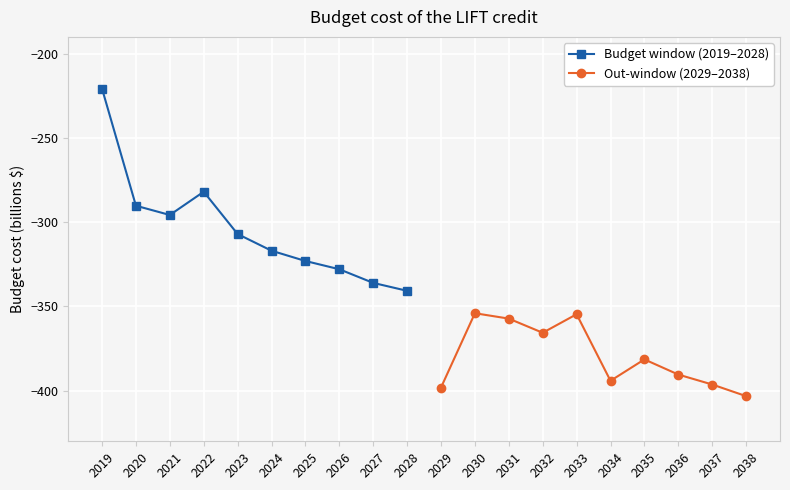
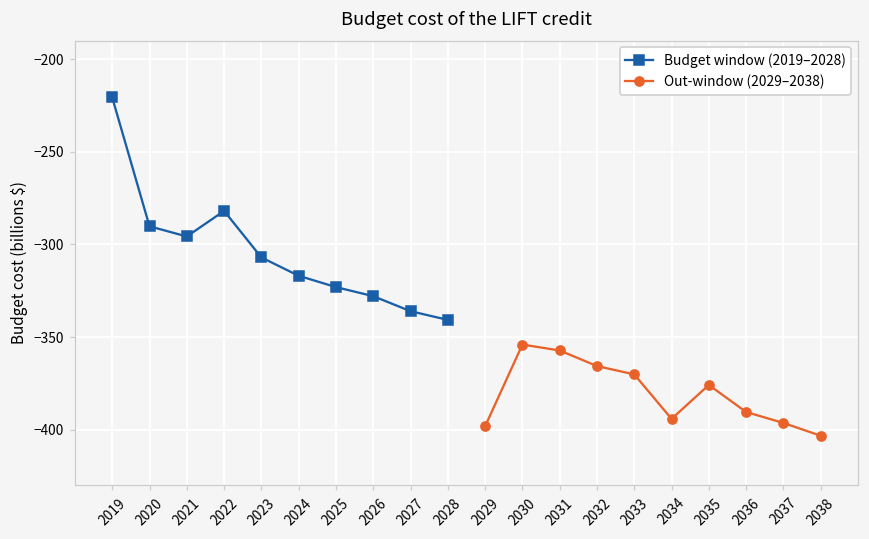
Out-window (2029–2038), 2033: -355 -> -370
Out-window (2029–2038), 2035: -381 -> -376
